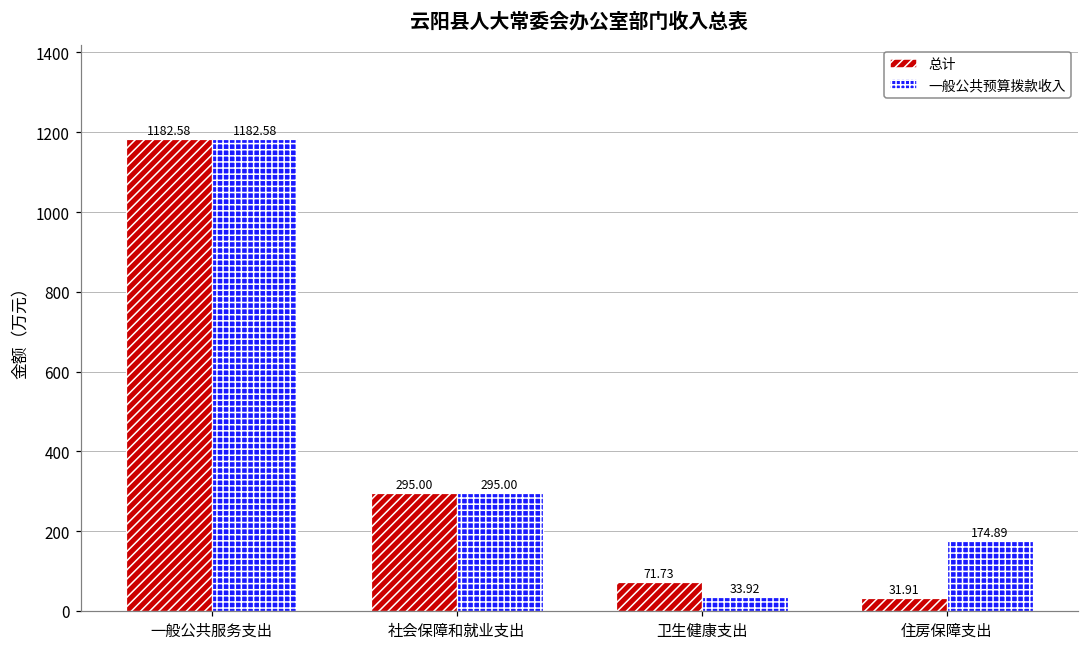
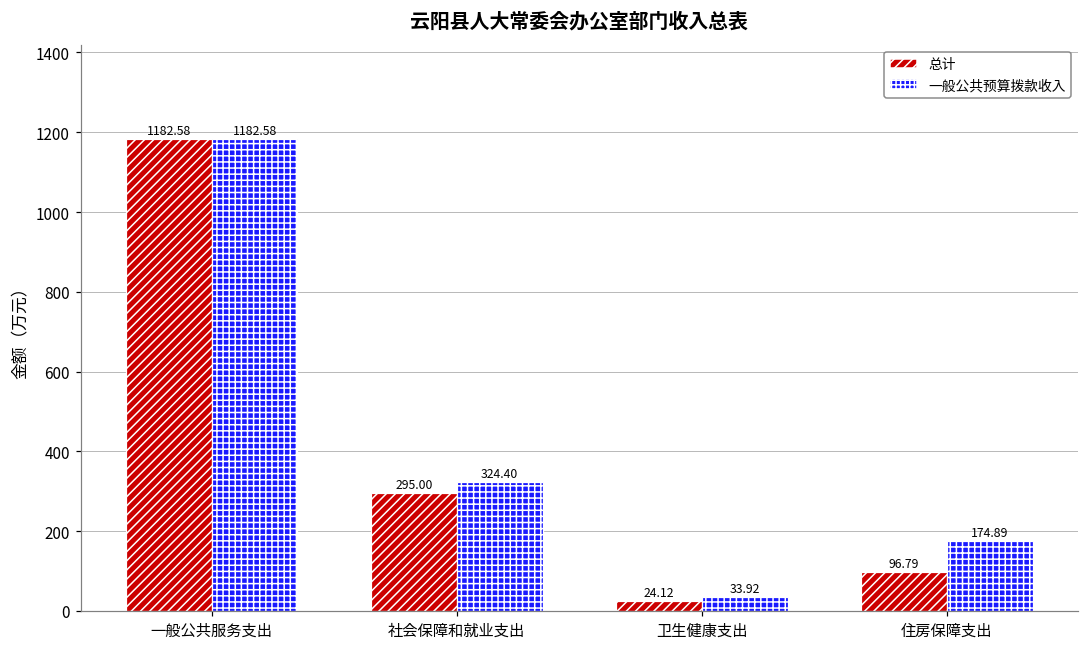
一般公共预算拨款收入, 社会保障和就业支出: 295.00 -> 324.40
总计, 卫生健康支出: 71.73 -> 24.12
总计, 住房保障支出: 31.91 -> 96.79
